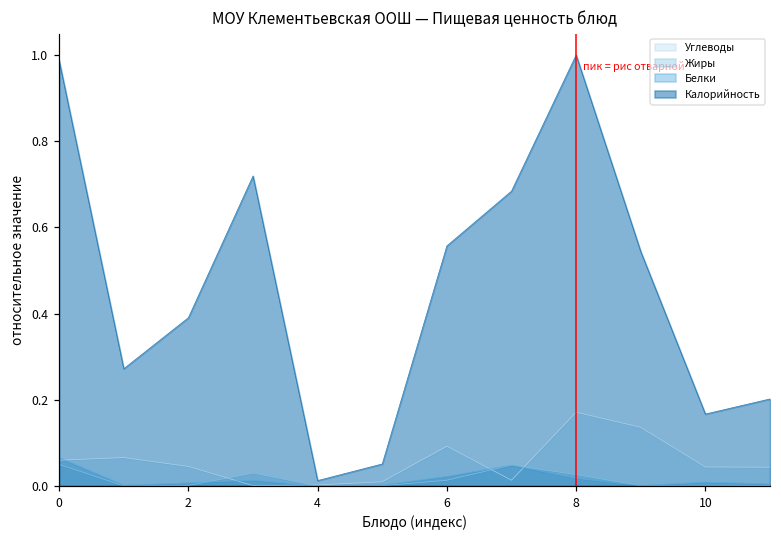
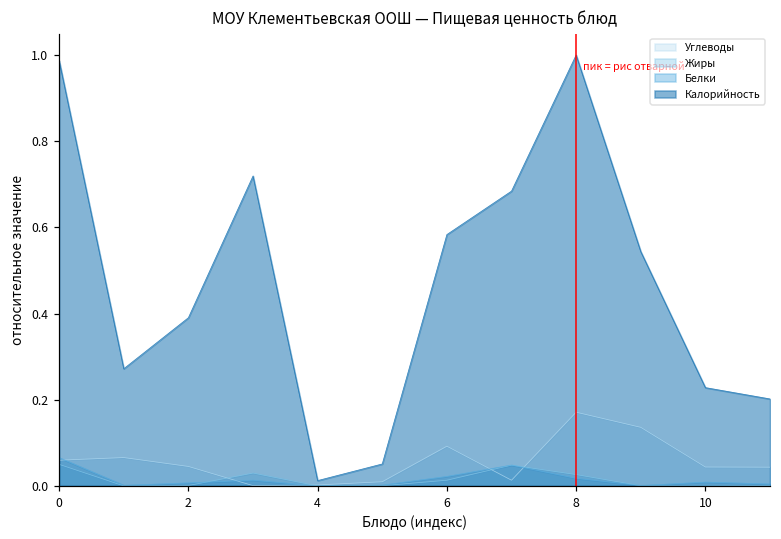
Калорийность, 6: 0.56 -> 0.58
Калорийность, 10: 0.17 -> 0.23
